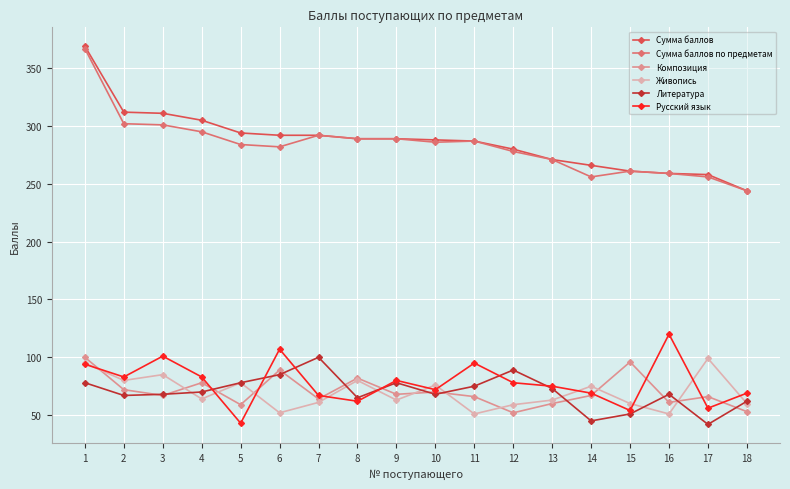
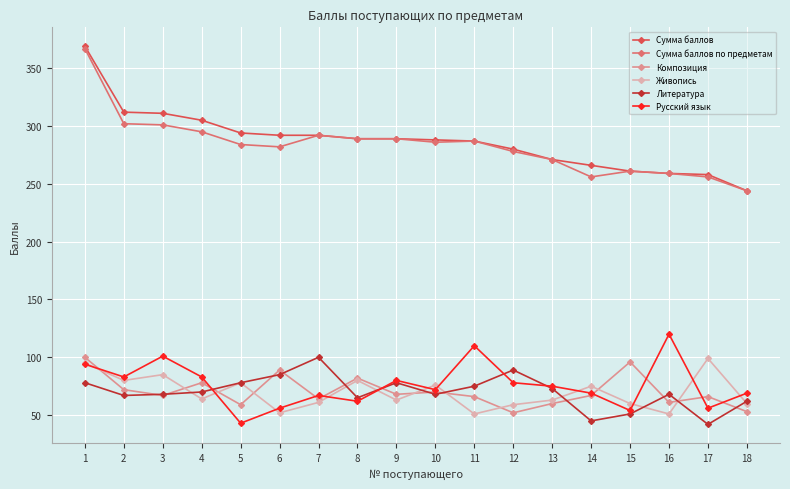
Русский язык, 6: 107 -> 56
Русский язык, 11: 95 -> 110
